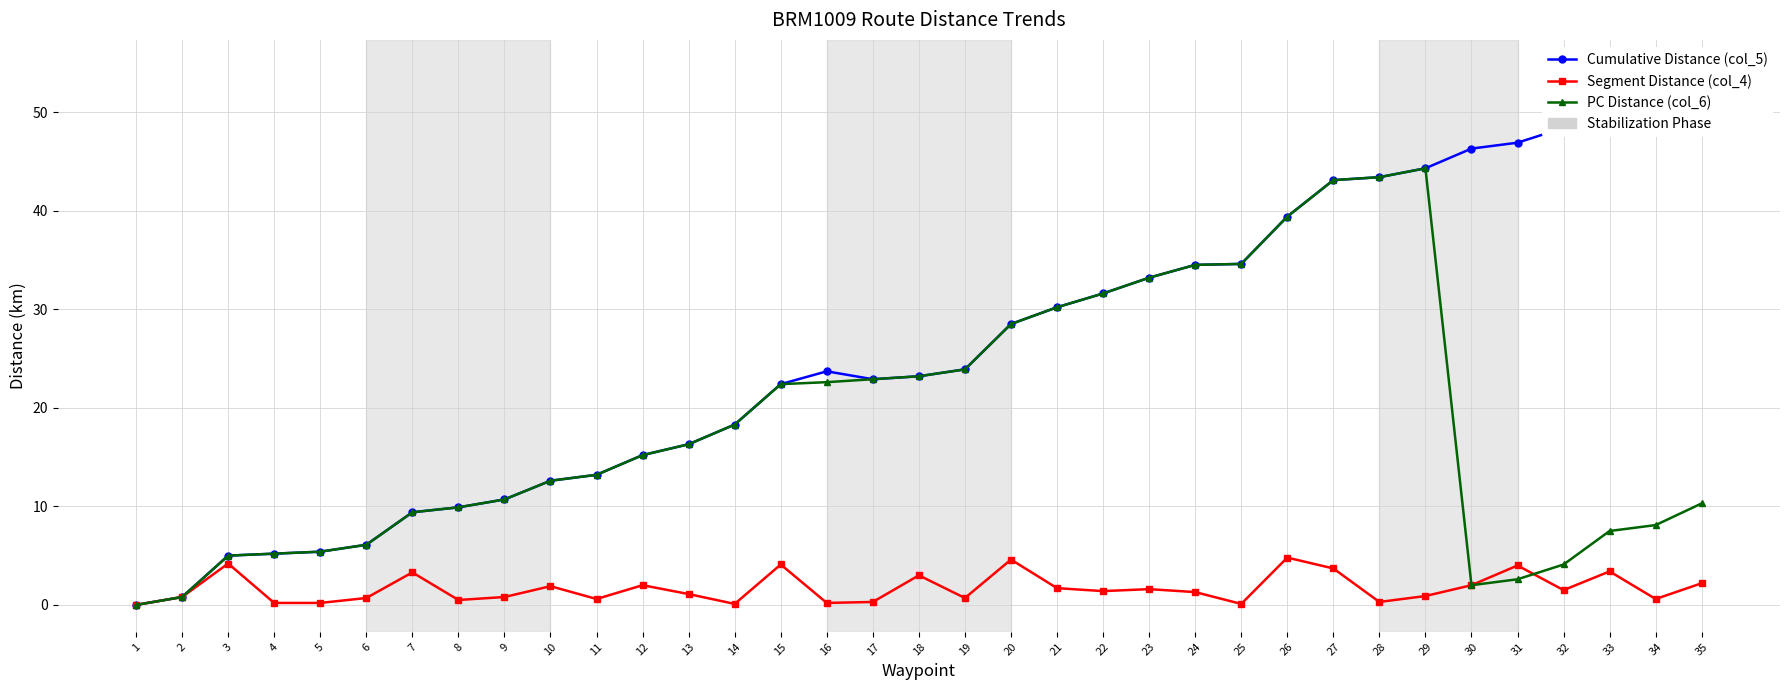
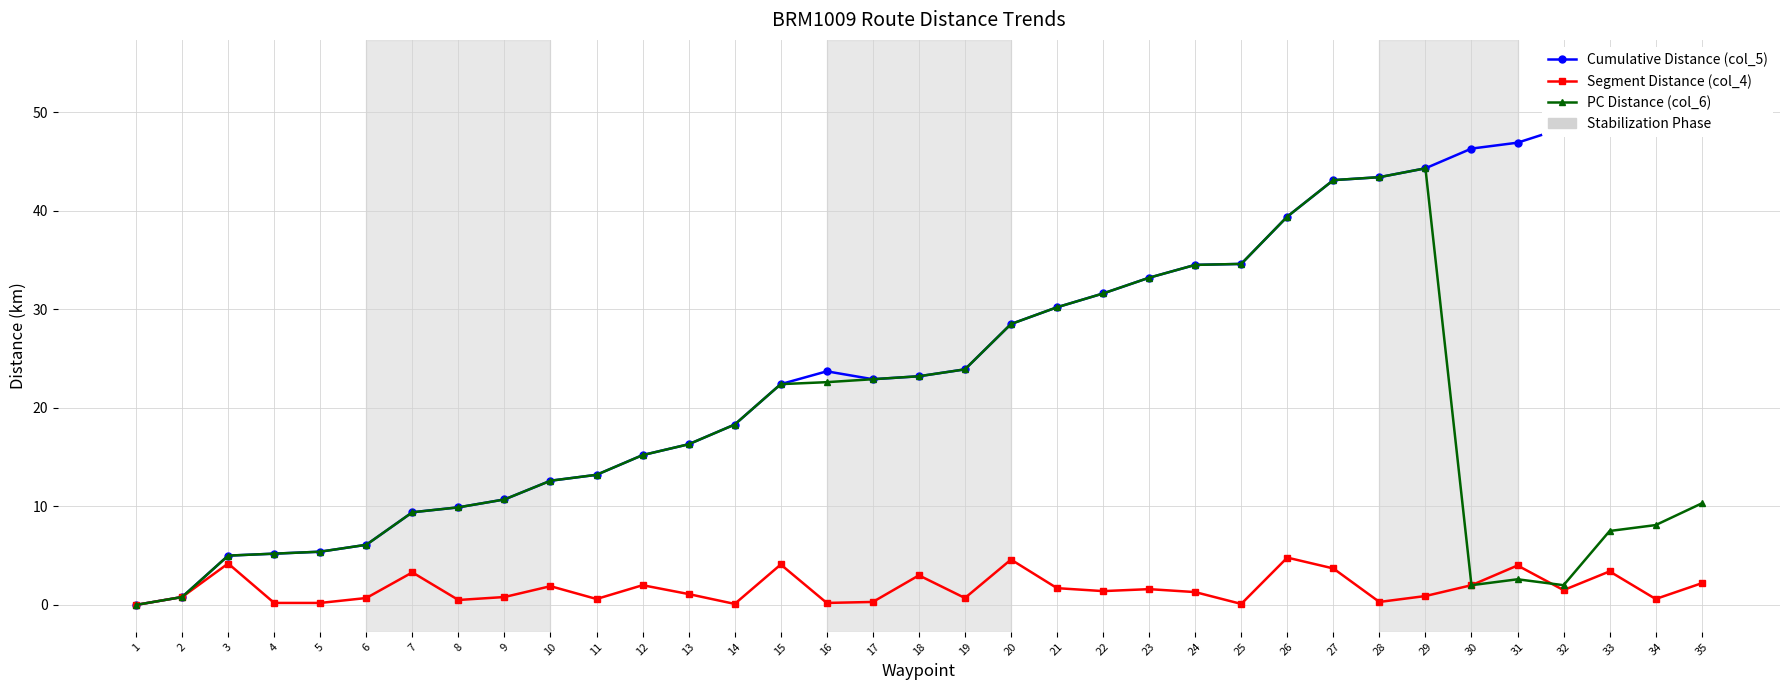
PC Distance (col_6), 32: 4 -> 2
